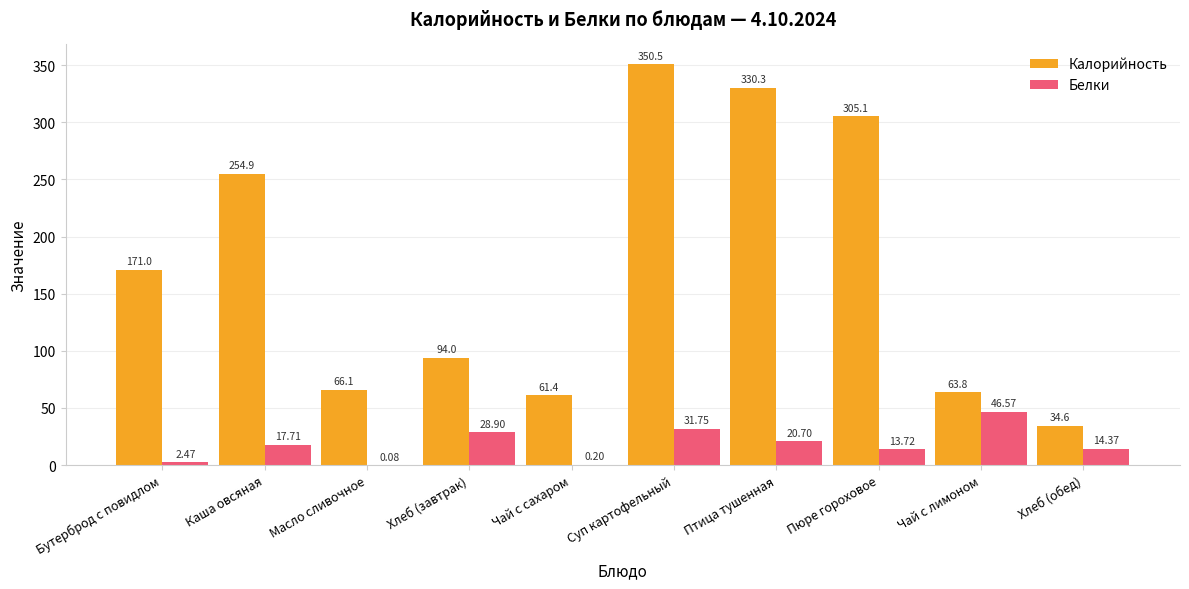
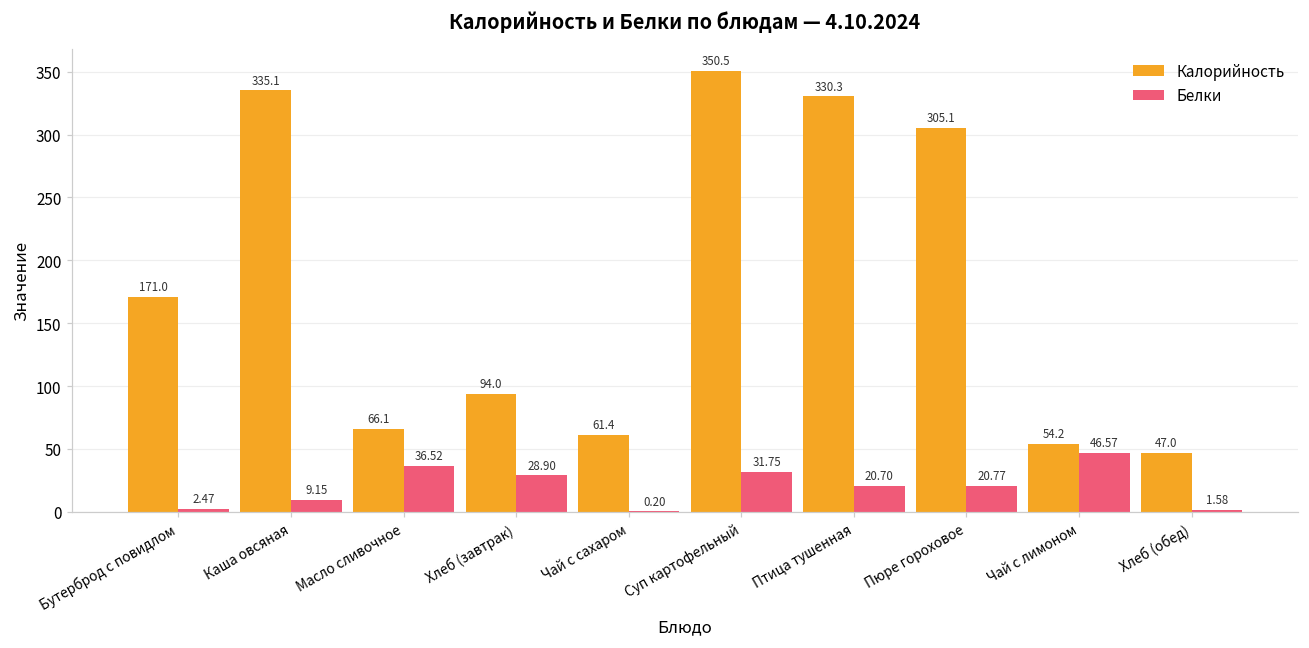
Калорийность, Каша овсяная: 254.9 -> 335.1
Белки, Каша овсяная: 17.71 -> 9.15
Белки, Масло сливочное: 0.08 -> 36.52
Белки, Пюре гороховое: 13.72 -> 20.77
Калорийность, Чай с лимоном: 63.8 -> 54.2
Калорийность, Хлеб (обед): 34.6 -> 47.0
Белки, Хлеб (обед): 14.37 -> 1.58
